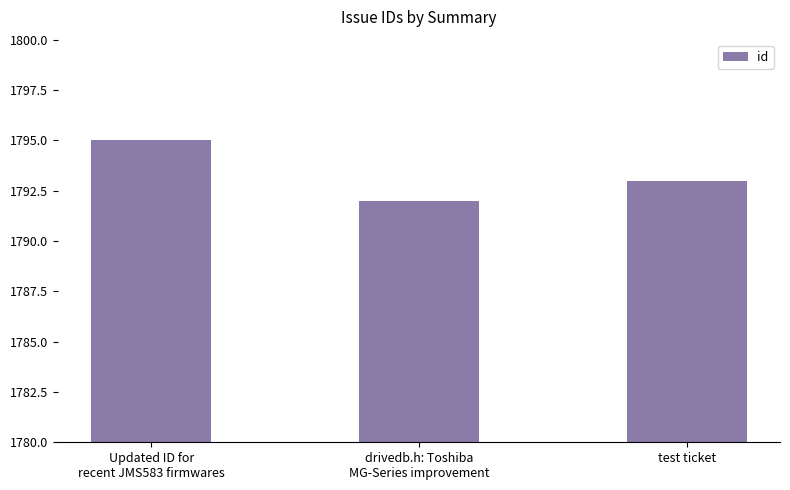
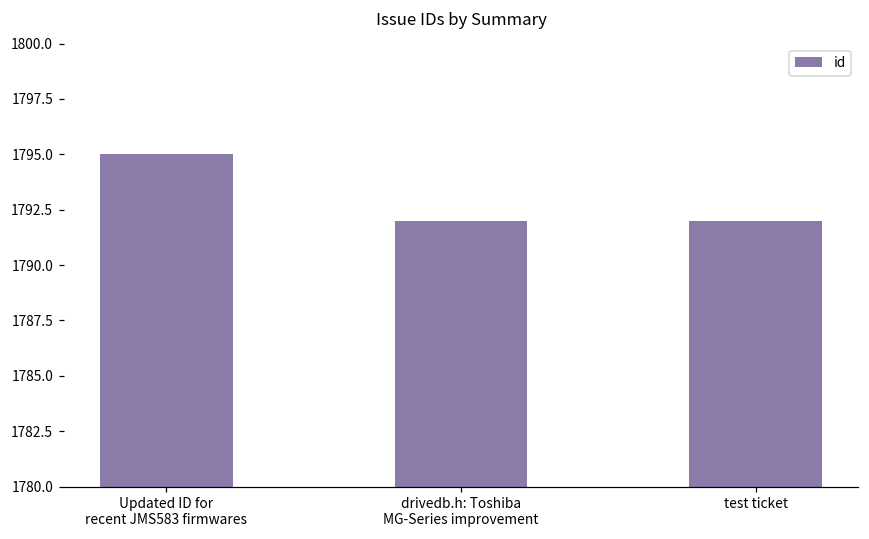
test ticket: 1793 -> 1792
